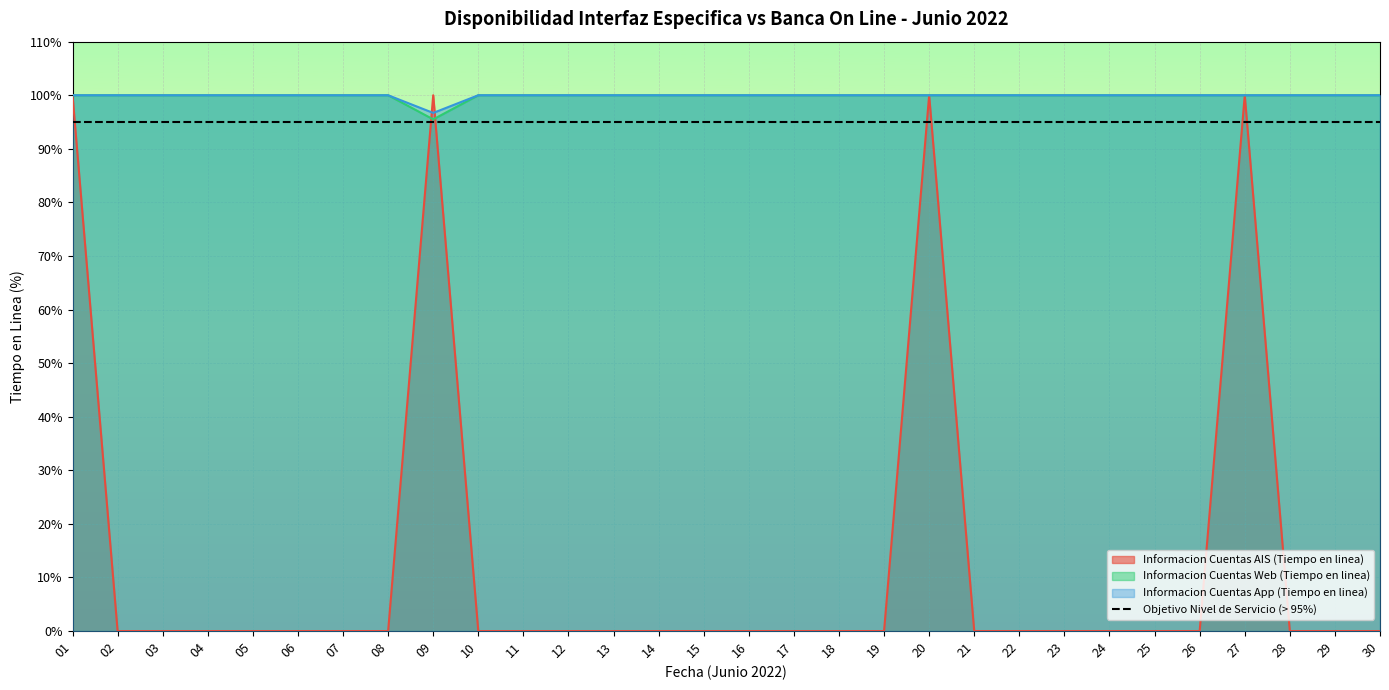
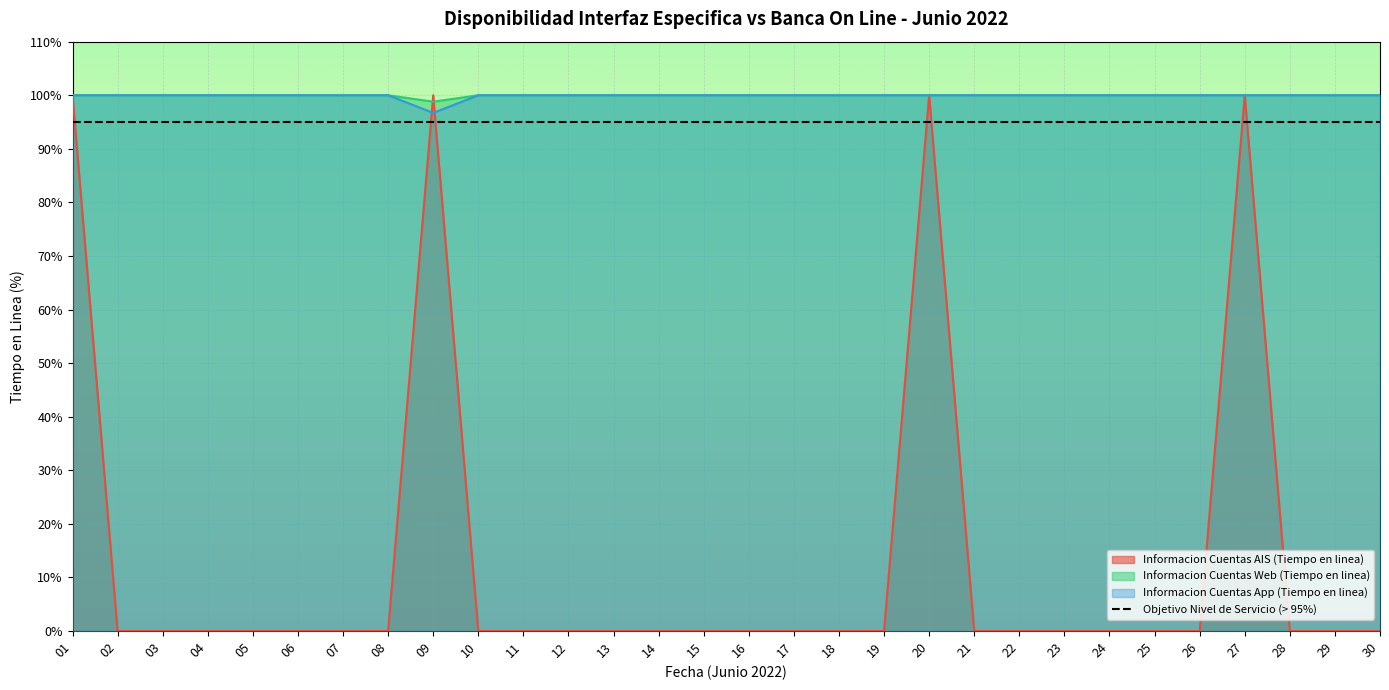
Informacion Cuentas Web (Tiempo en linea), 09: 96% -> 99%
